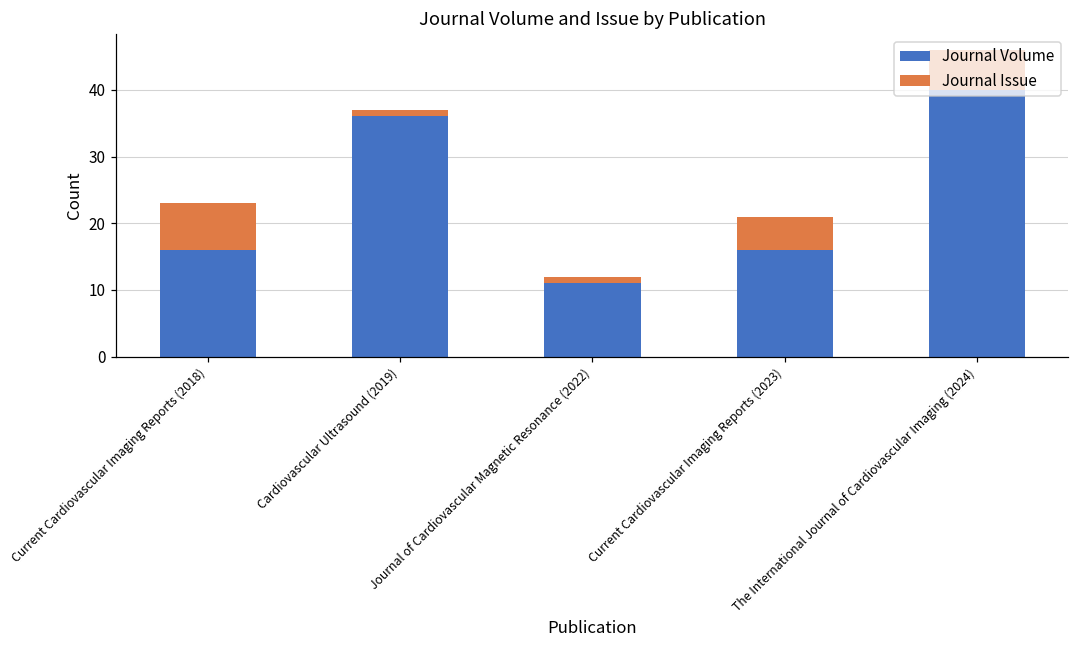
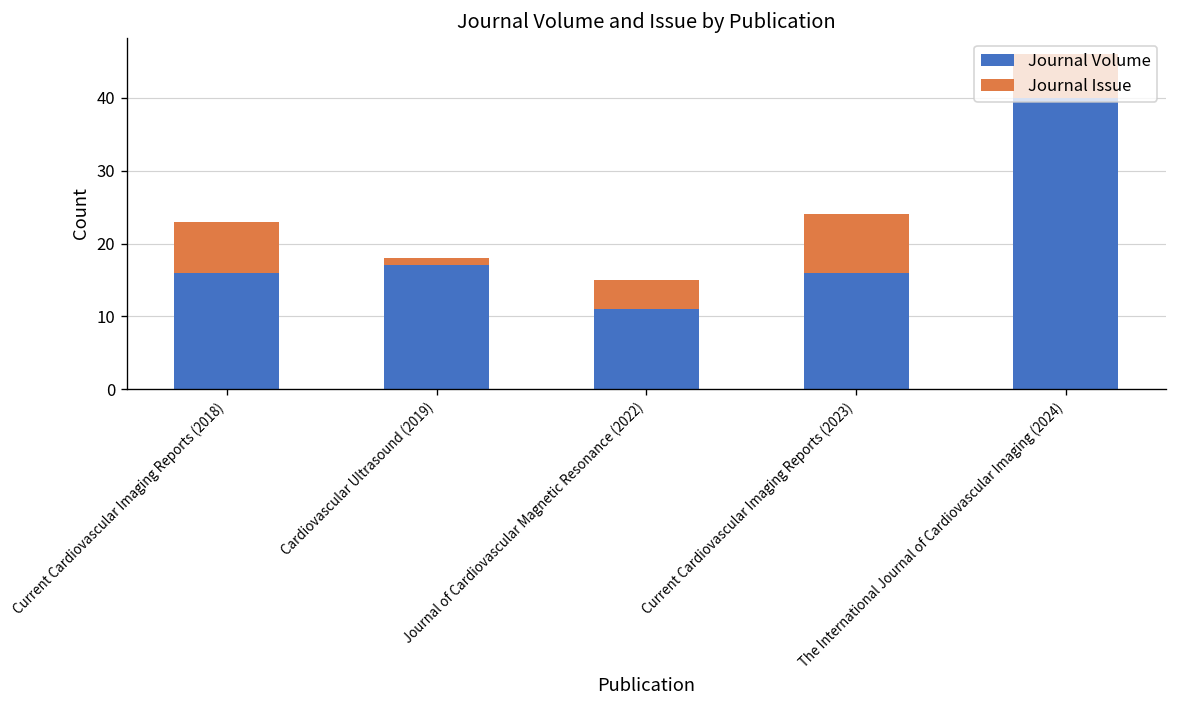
Journal Volume, Cardiovascular Ultrasound (2019): 36 -> 17
Journal Issue, Journal of Cardiovascular Magnetic Resonance (2022): 1 -> 4
Journal Issue, Current Cardiovascular Imaging Reports (2023): 5 -> 8
